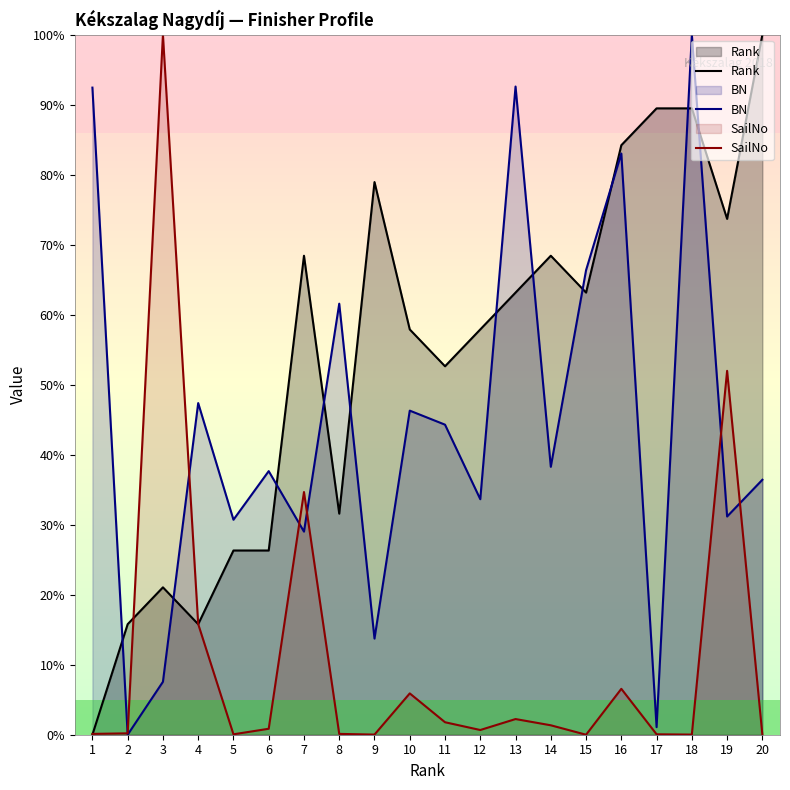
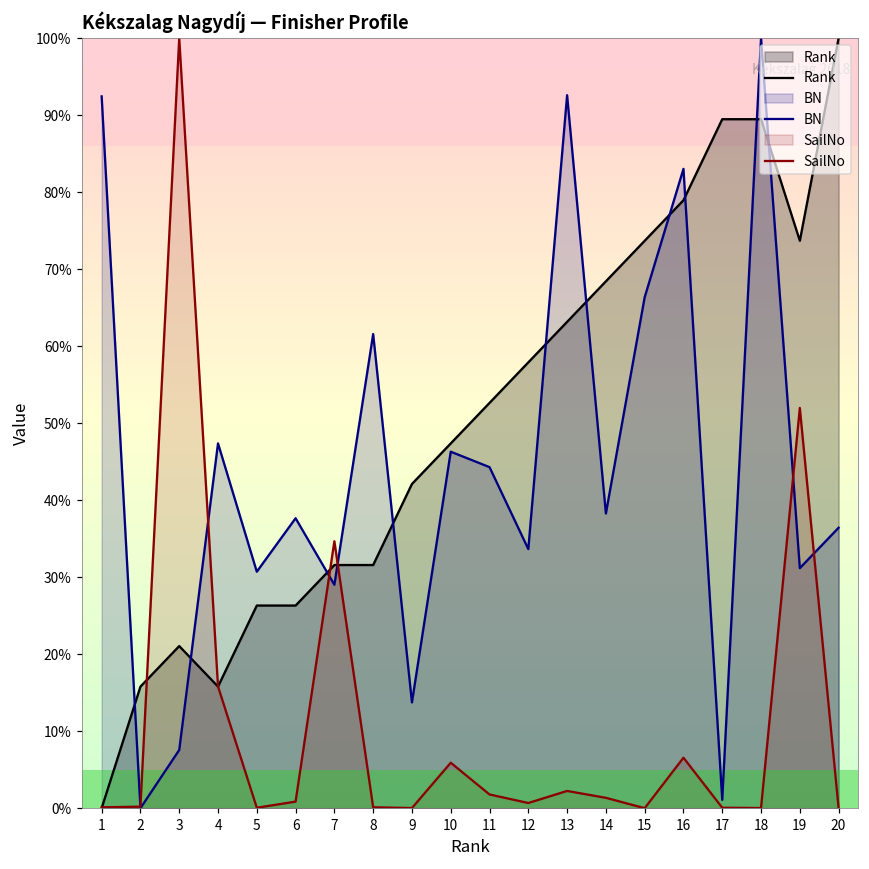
Rank, 7: 68% -> 32%
Rank, 9: 79% -> 42%
Rank, 10: 58% -> 47%
Rank, 15: 63% -> 74%
Rank, 16: 84% -> 79%
